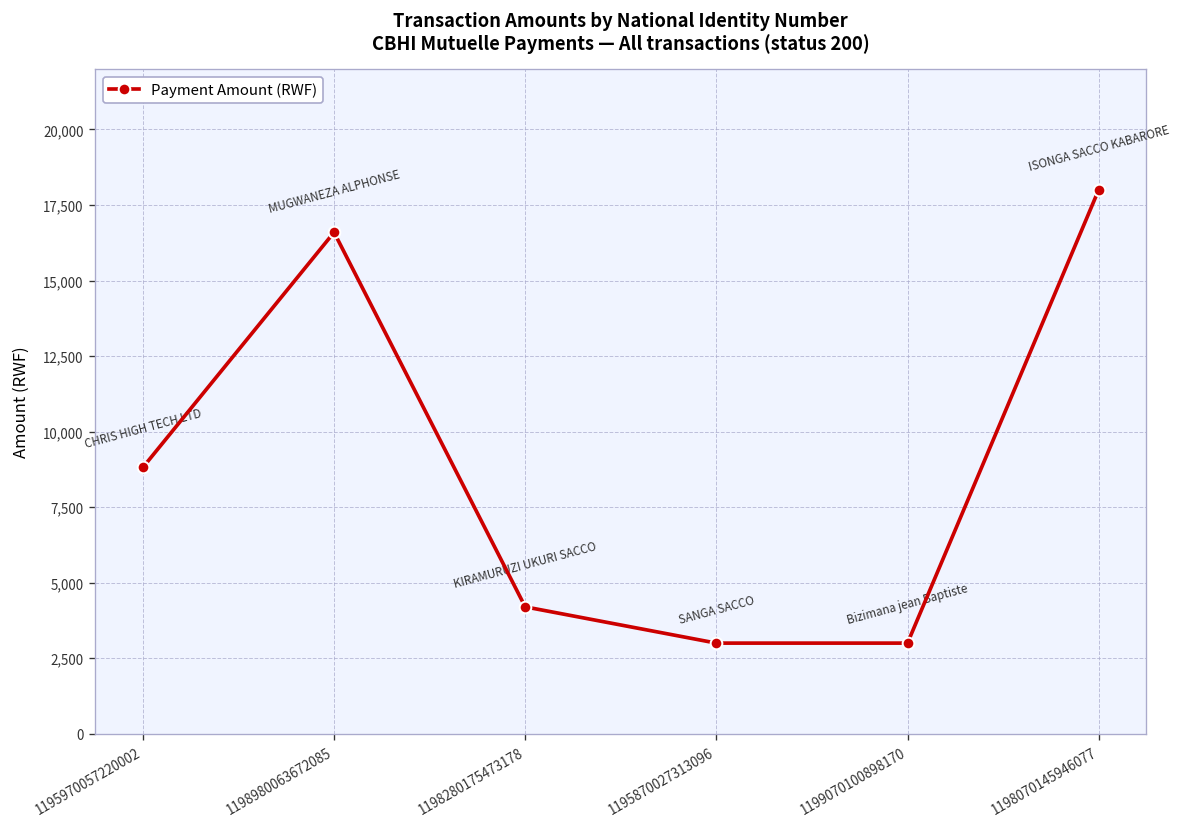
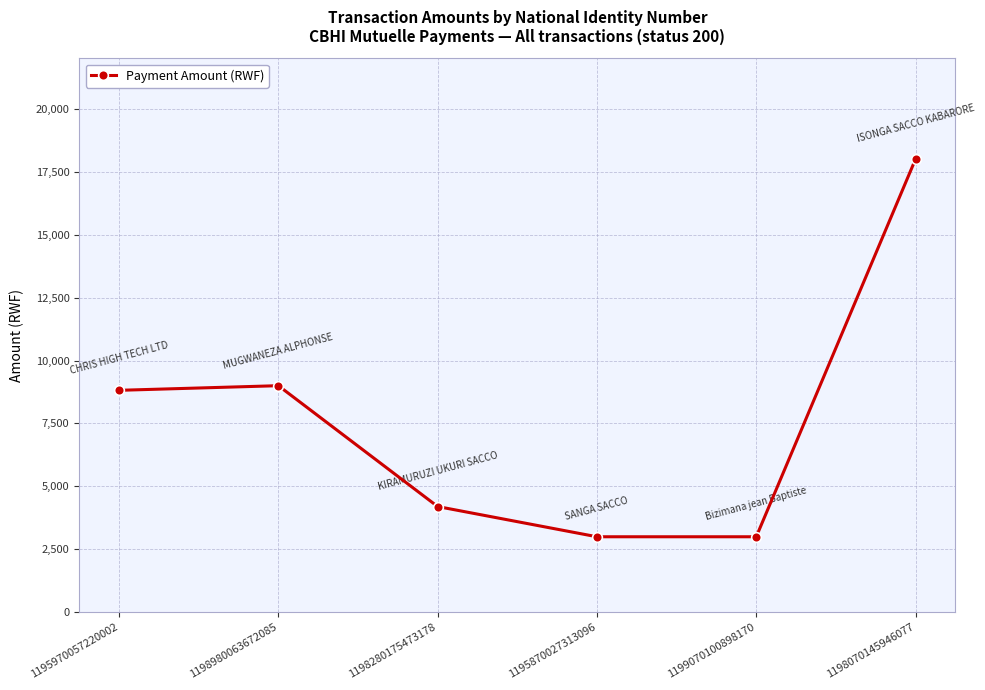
1198980063672085: 16,600 -> 9,000
